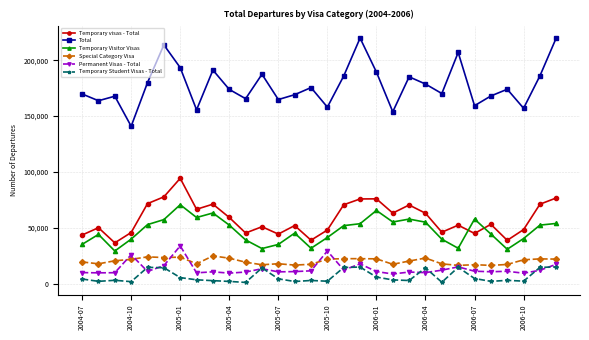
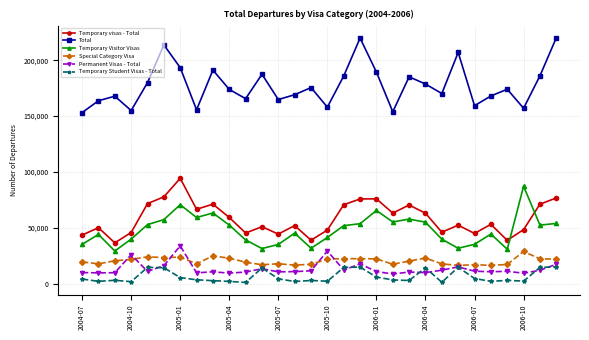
Total, 2004-07: 170,000 -> 153,000
Total, 2004-10: 141,000 -> 155,000
Temporary Visitor Visas, 2006-07: 58,000 -> 35,000
Temporary Visitor Visas, 2006-10: 41,000 -> 87,000
Special Category Visa, 2006-10: 22,000 -> 29,000
